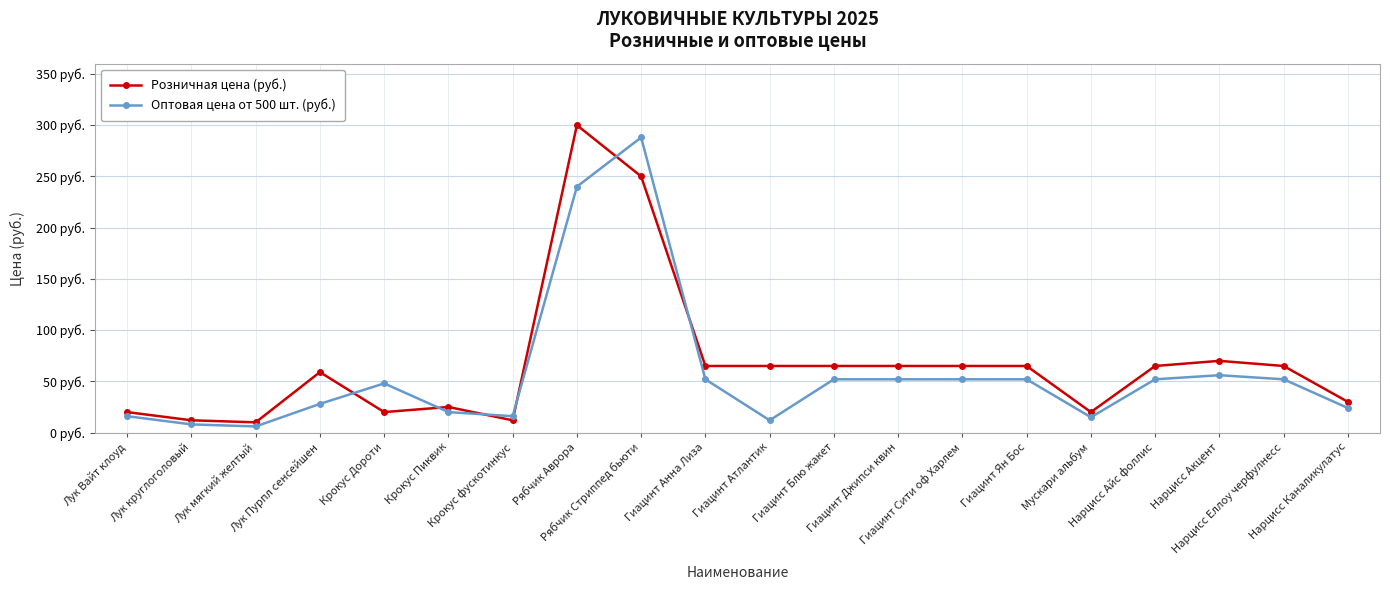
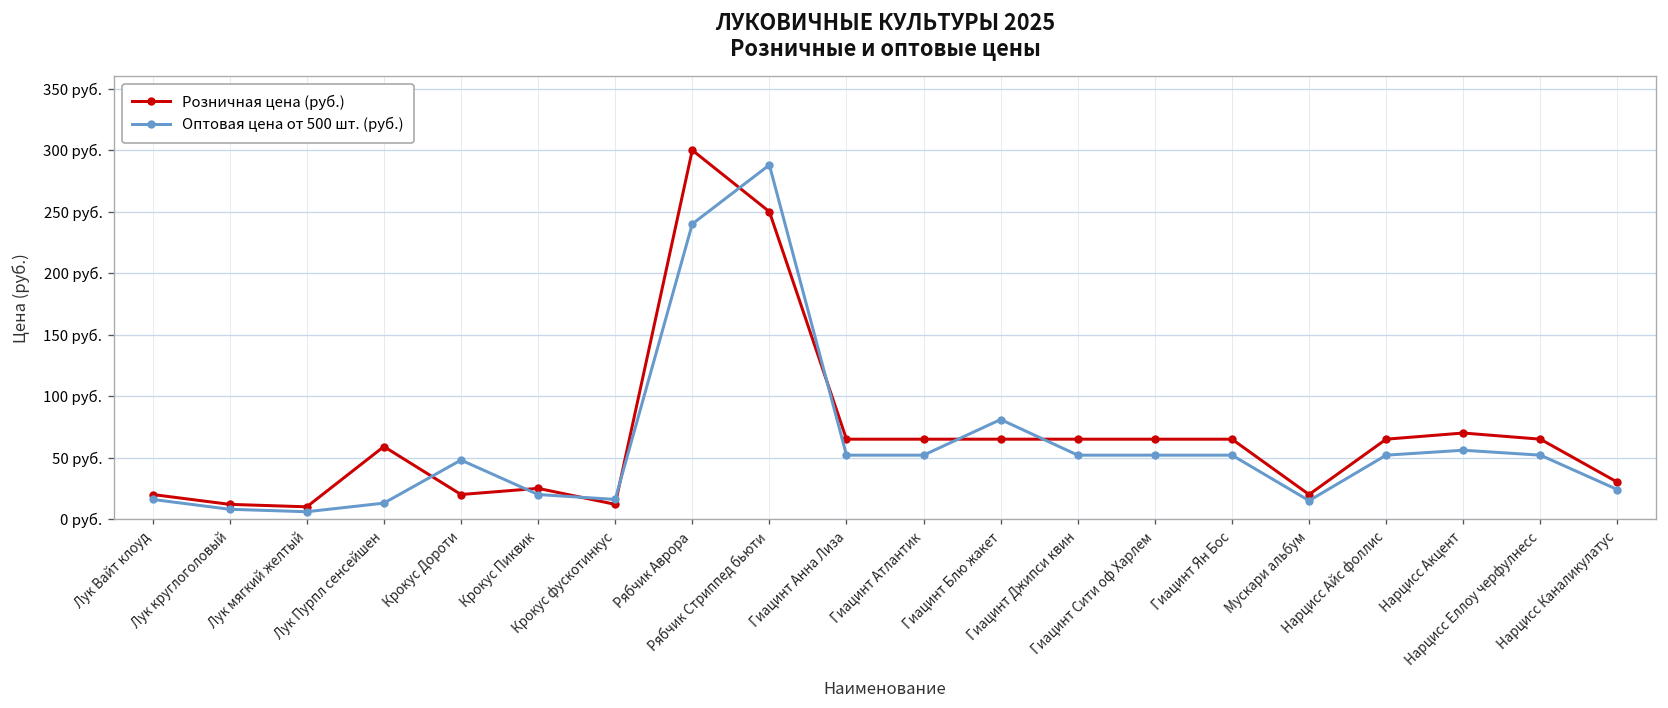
Оптовая цена от 500 шт. (руб.), Лук Пурпл сенсейшен: 28 руб. -> 13 руб.
Оптовая цена от 500 шт. (руб.), Гиацинт Атлантик: 12 руб. -> 52 руб.
Оптовая цена от 500 шт. (руб.), Гиацинт Блю жакет: 52 руб. -> 81 руб.
